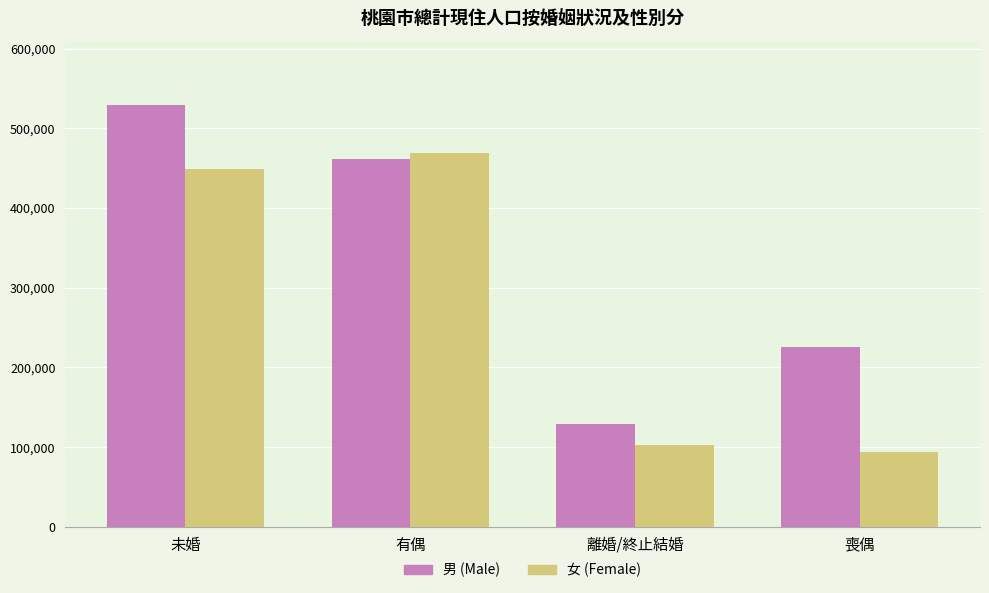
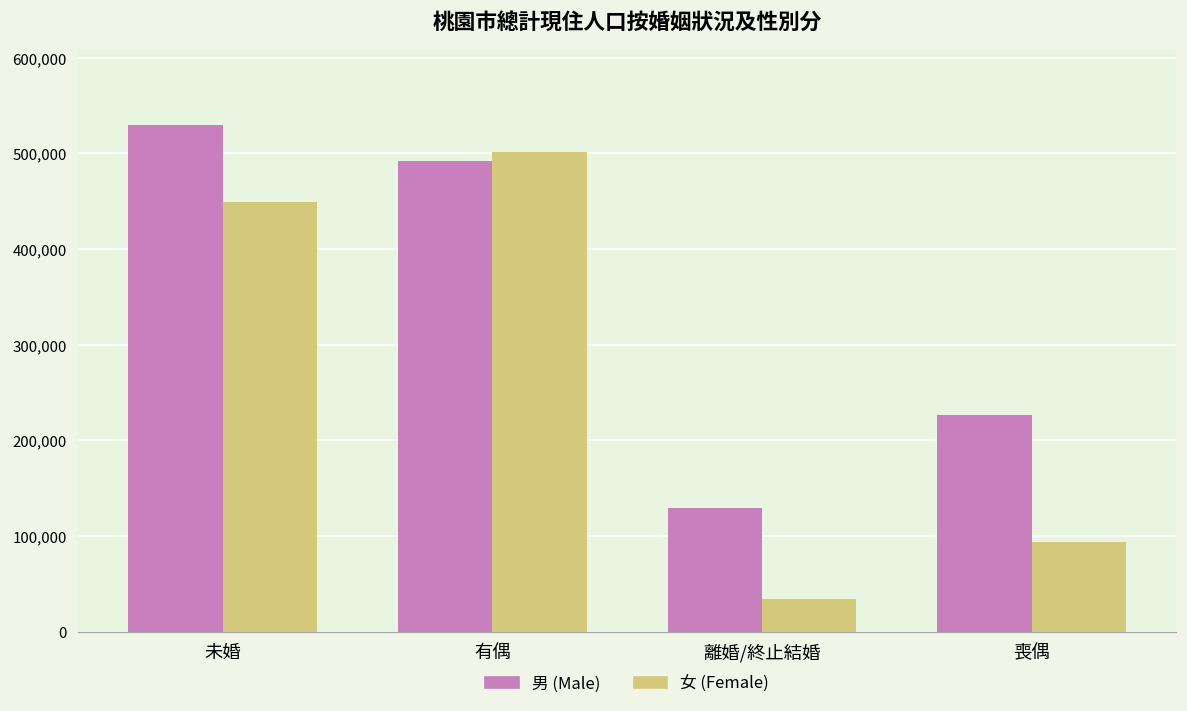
男 (Male), 有偶: 460,000 -> 490,000
女 (Female), 有偶: 470,000 -> 500,000
女 (Female), 離婚/終止結婚: 100,000 -> 30,000
